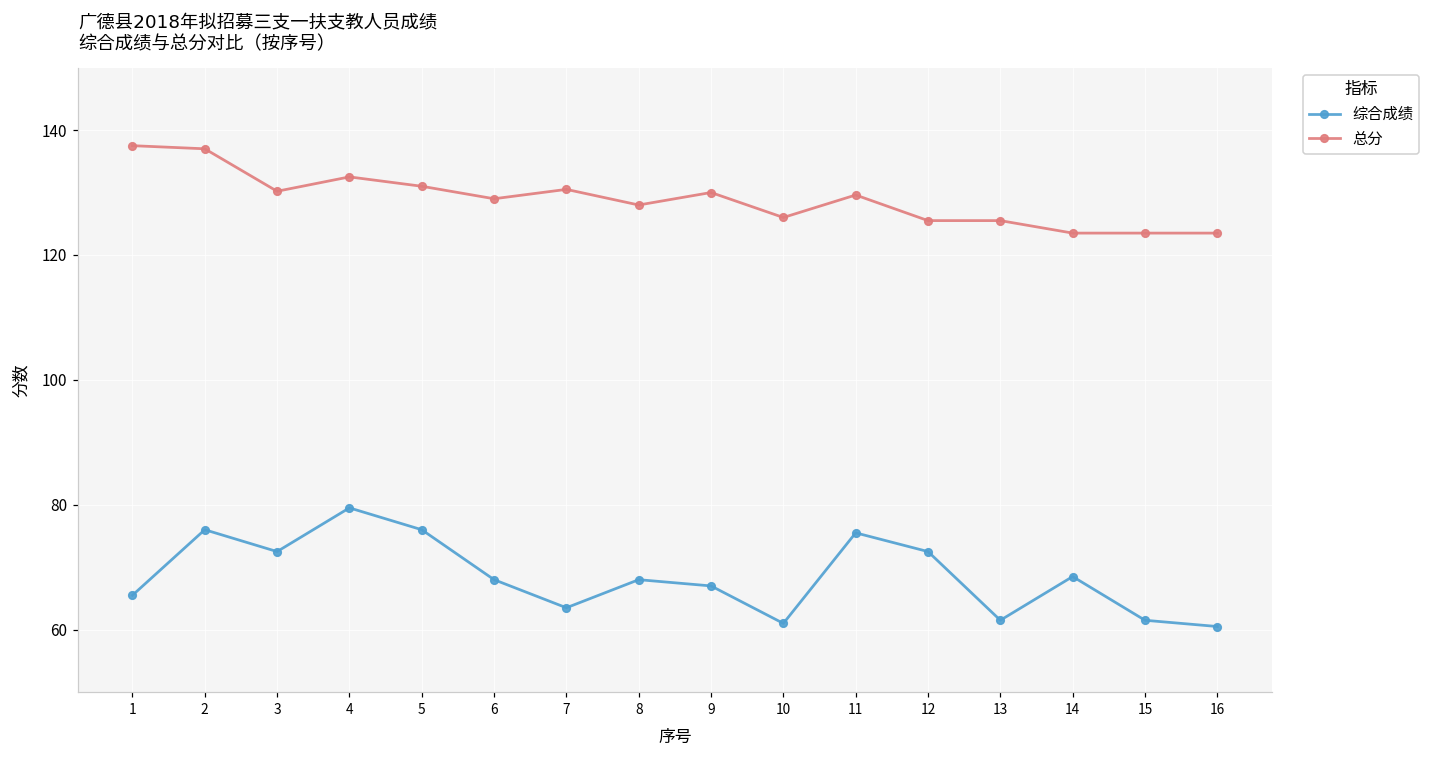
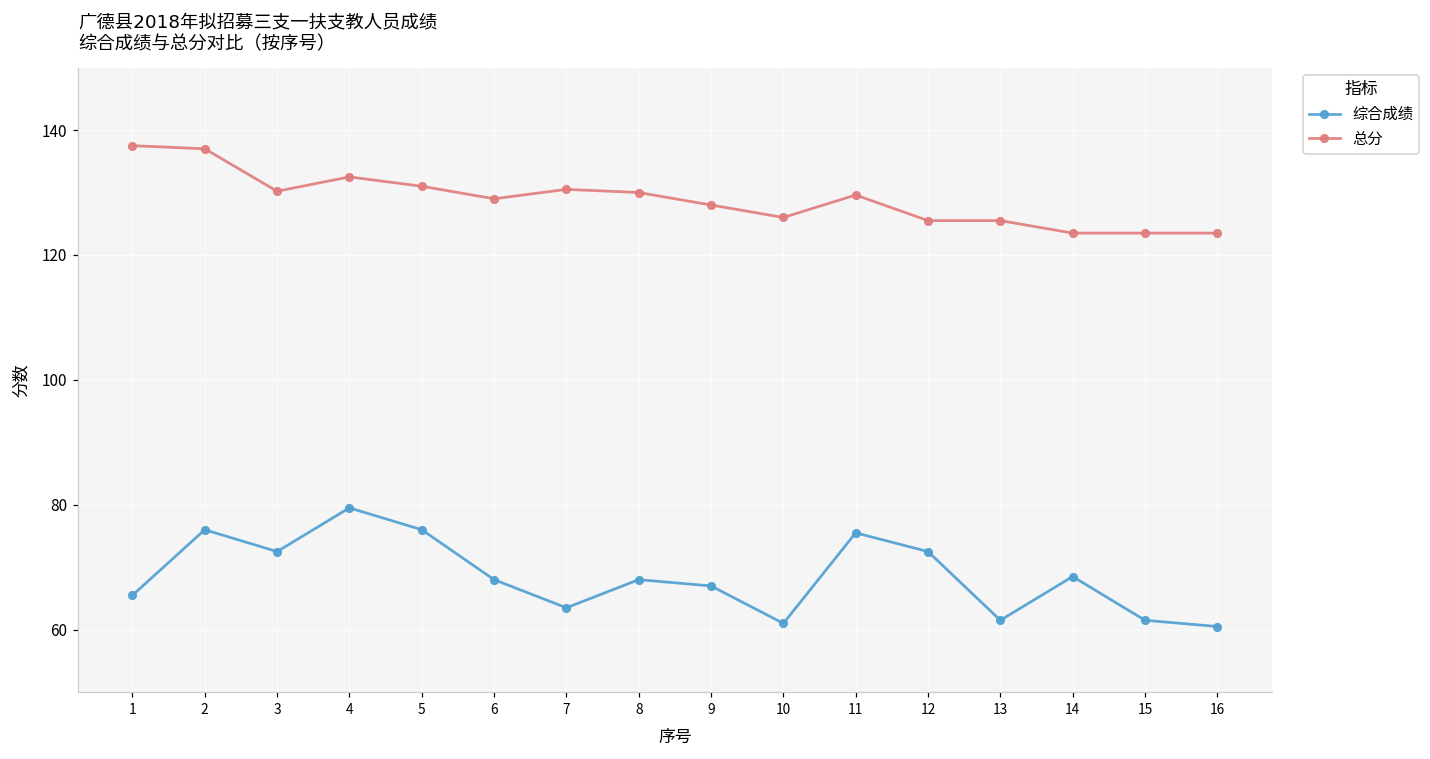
总分, 8: 128 -> 130
总分, 9: 130 -> 128
